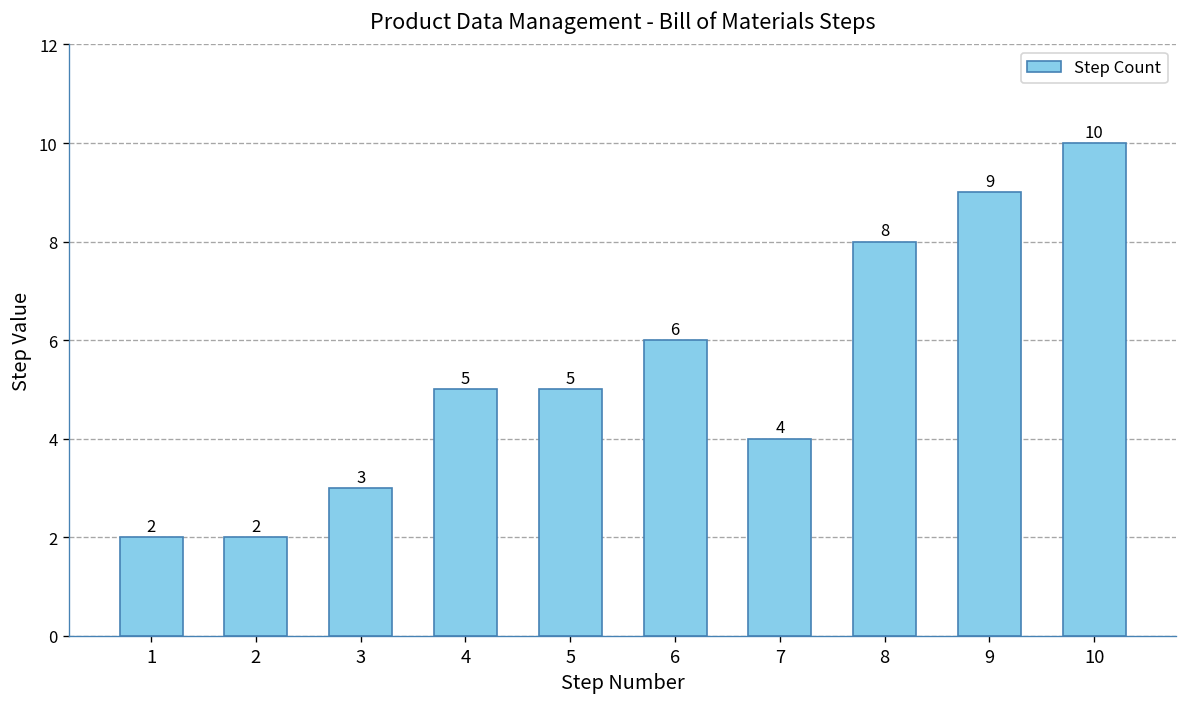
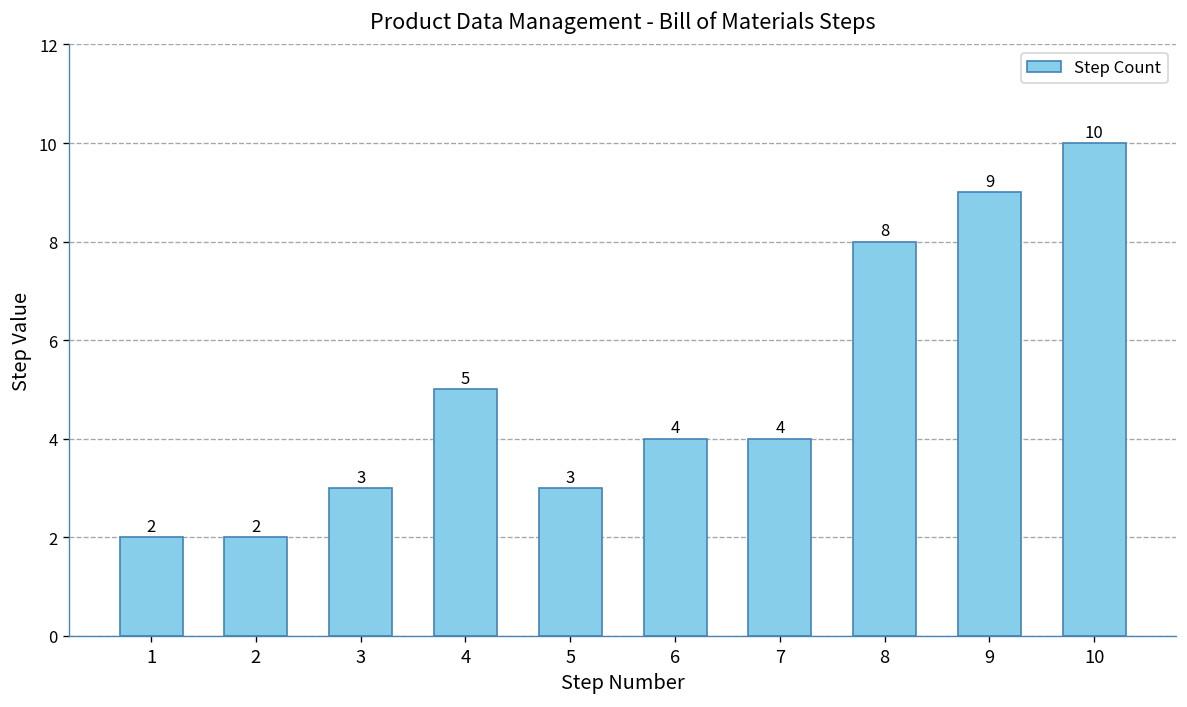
5: 5 -> 3
6: 6 -> 4
